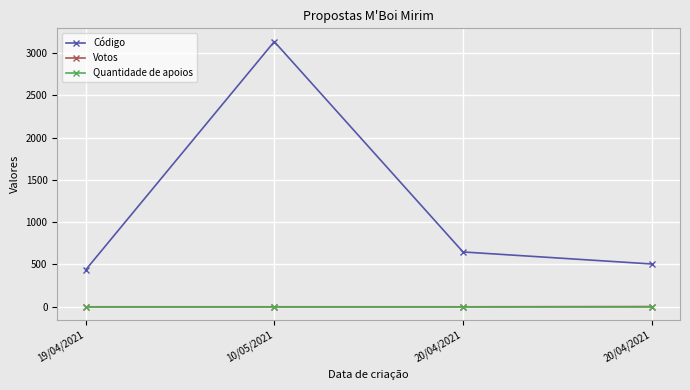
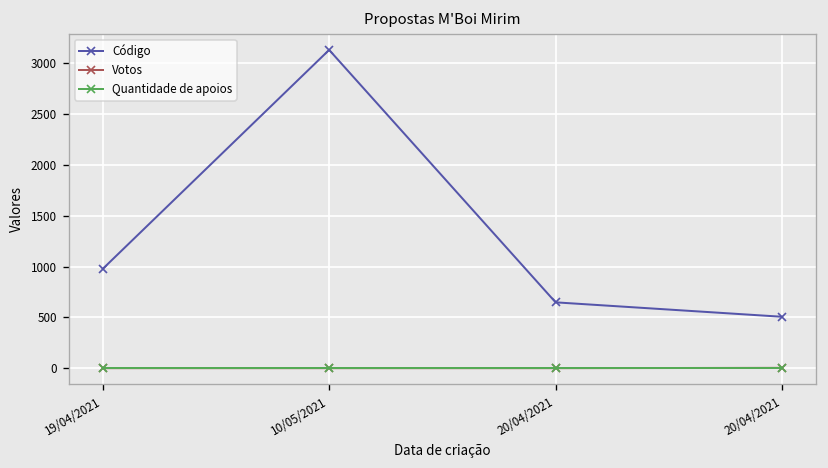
Código, 19/04/2021: 400 -> 1000
